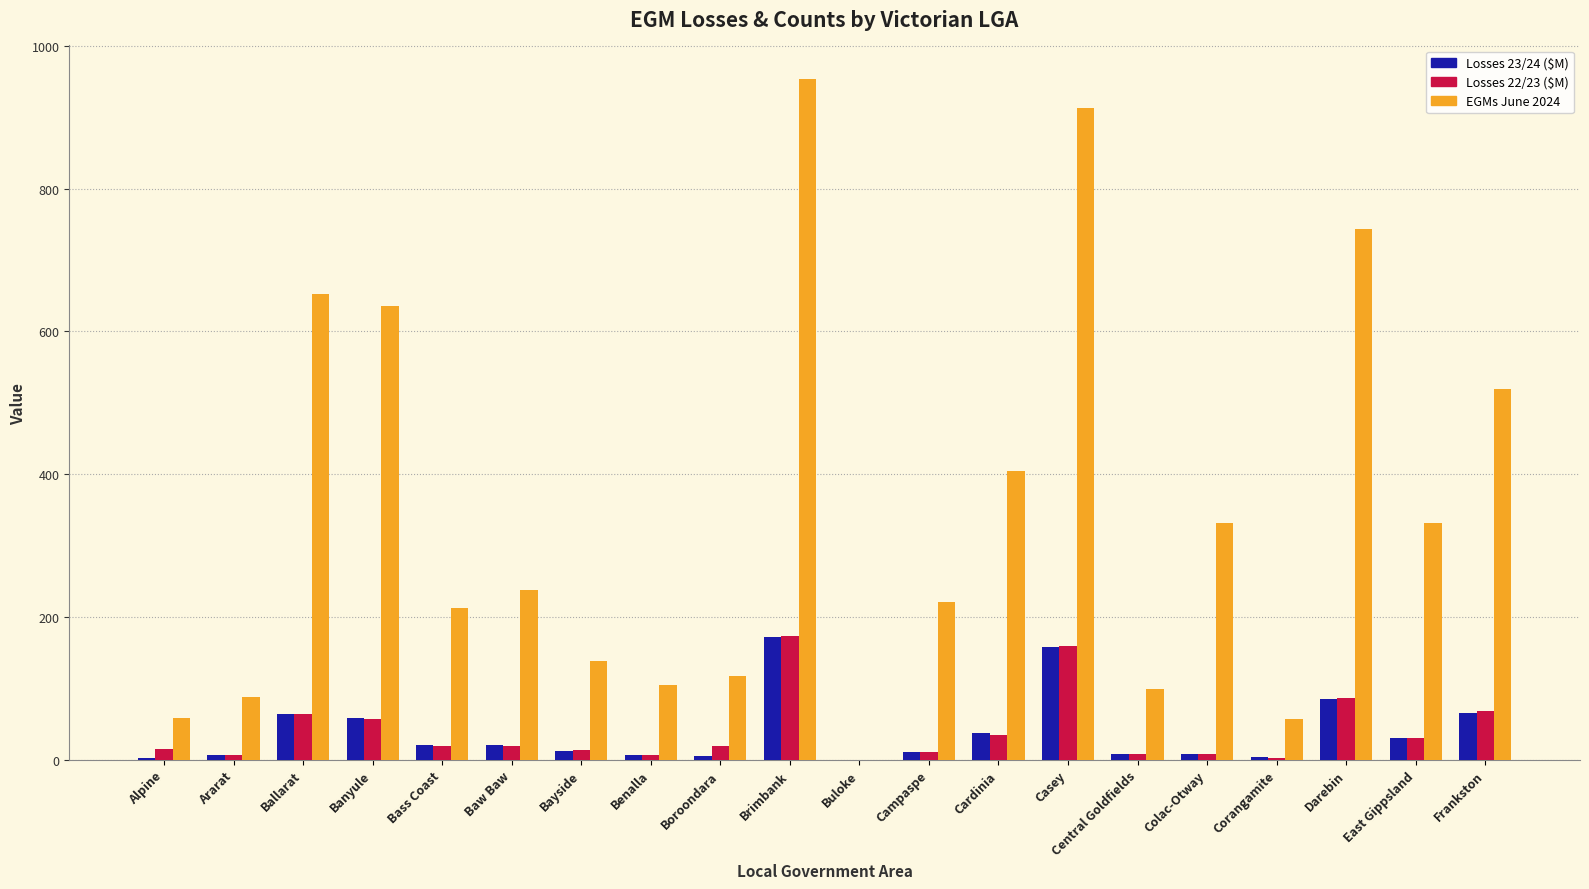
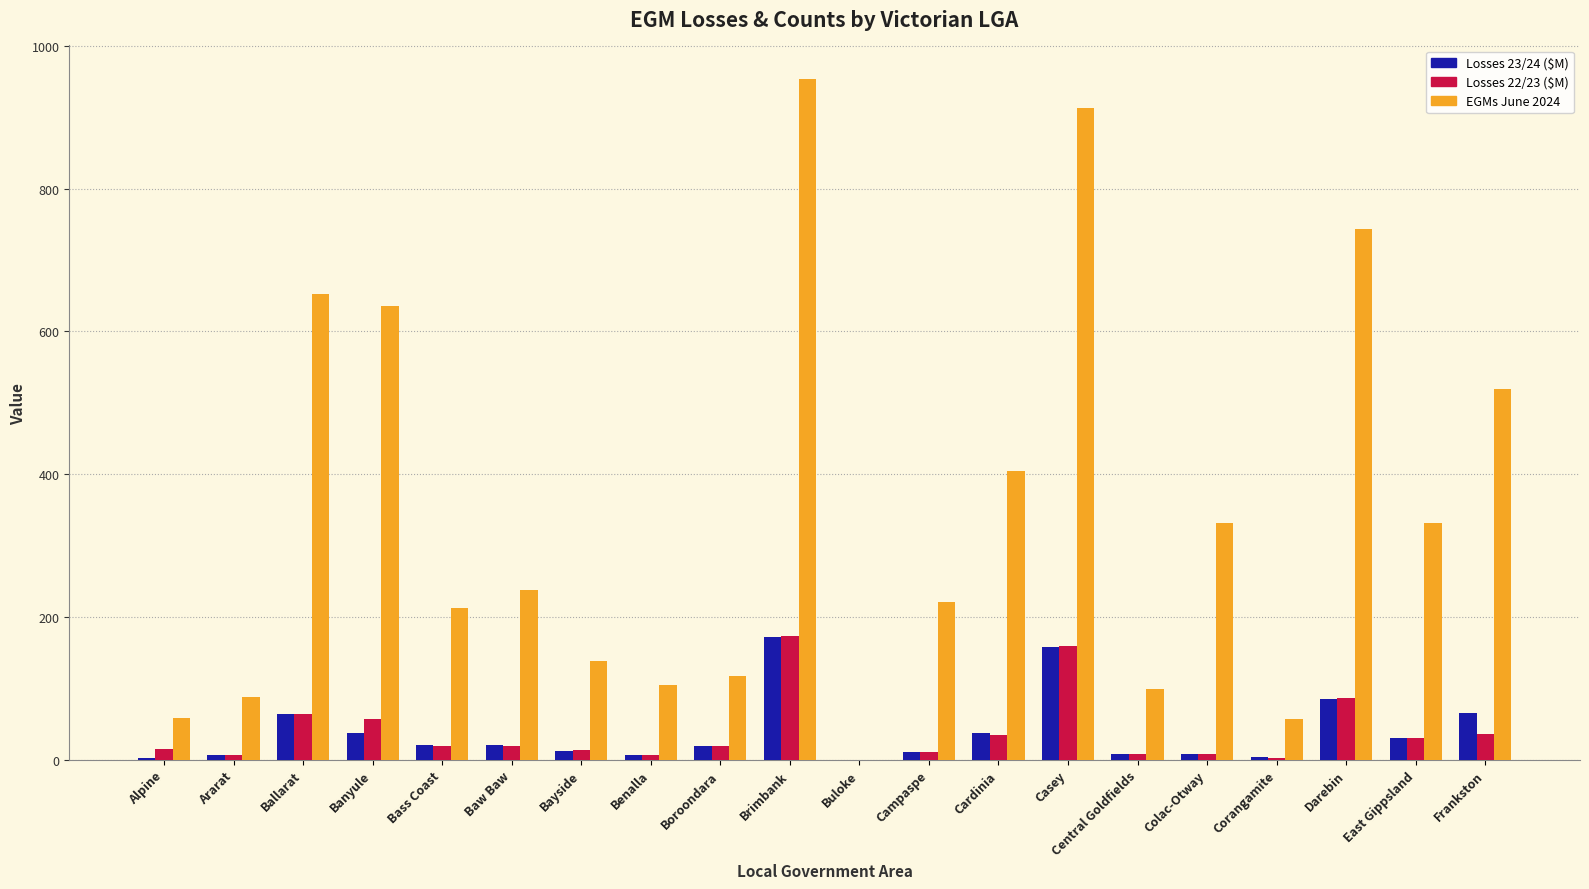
Losses 23/24 ($M), Banyule: 60 -> 40
Losses 23/24 ($M), Boroondara: 10 -> 20
Losses 22/23 ($M), Frankston: 70 -> 40
